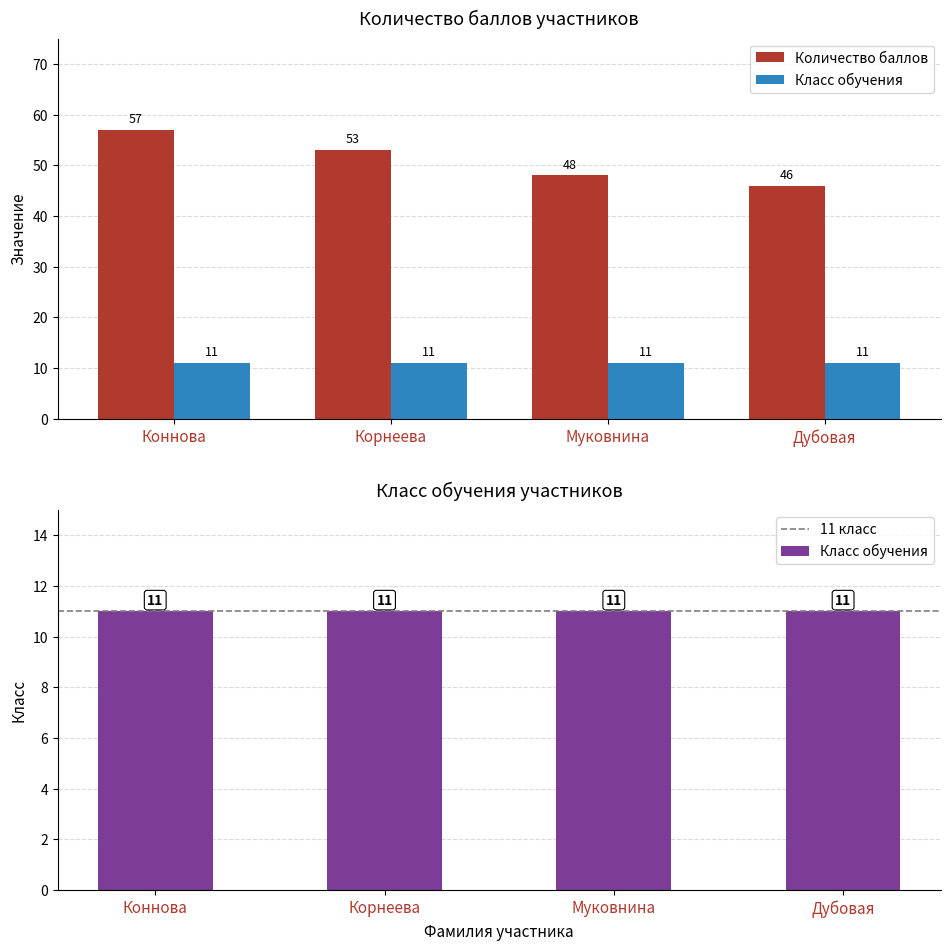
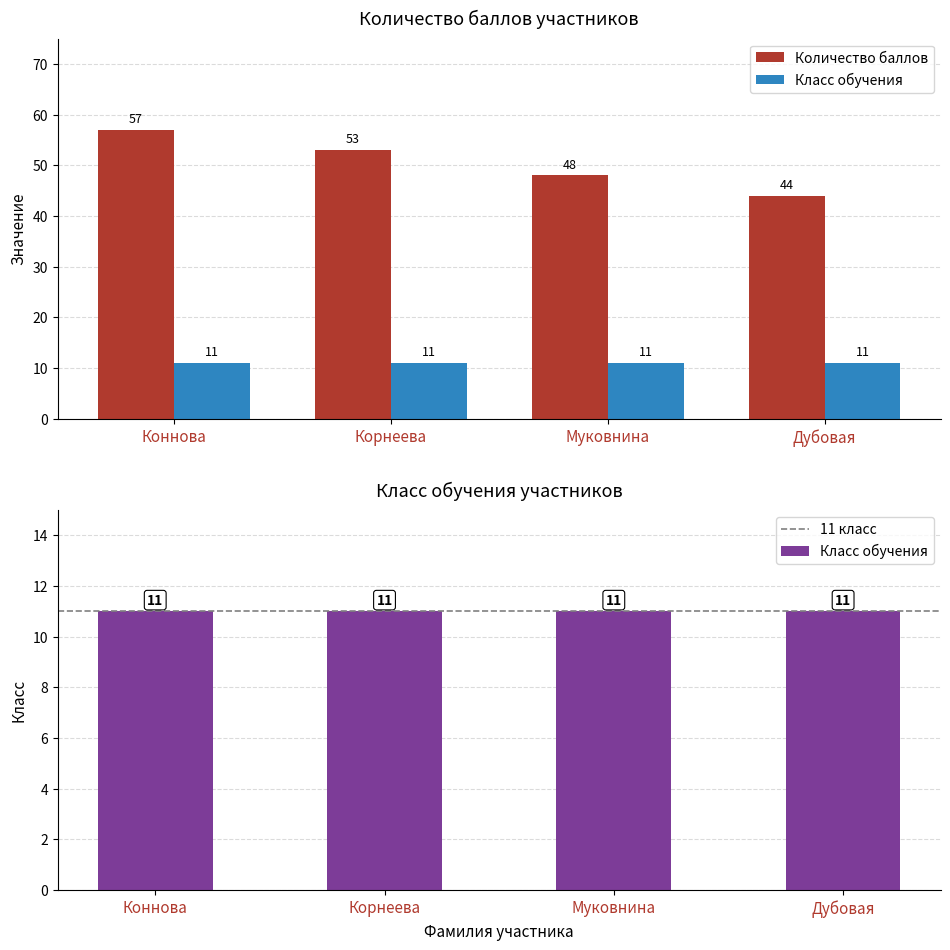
Количество баллов участников, Количество баллов, Дубовая: 46 -> 44
